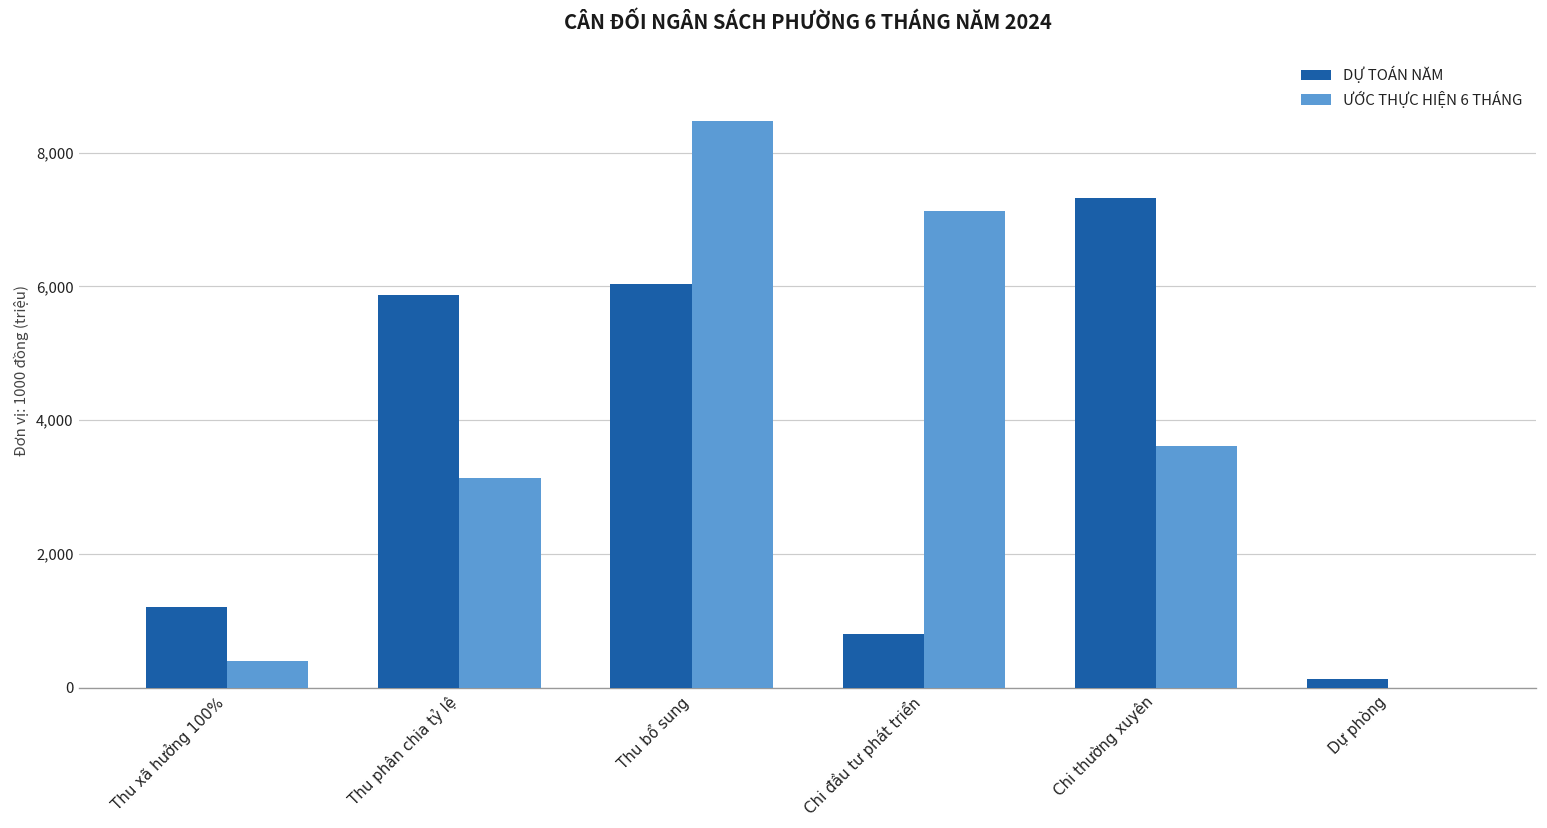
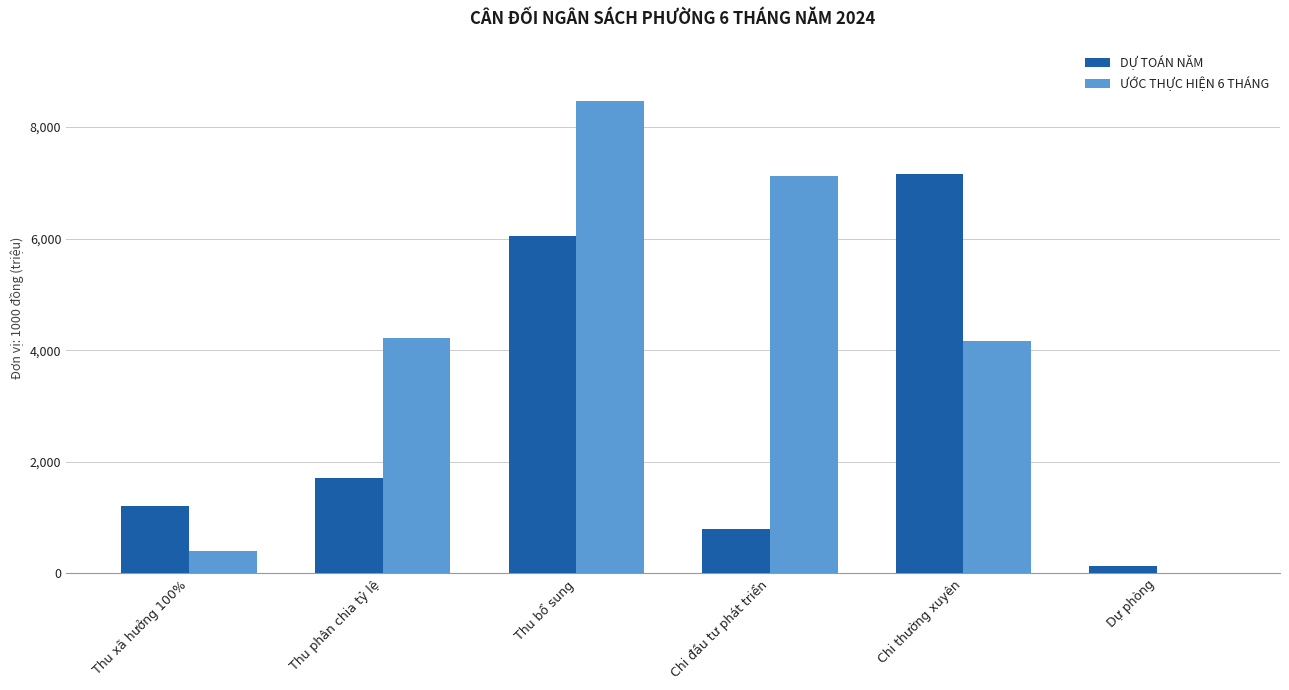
DỰ TOÁN NĂM, Thu phân chia tỷ lệ: 5,900 -> 1,700
ƯỚC THỰC HIỆN 6 THÁNG, Thu phân chia tỷ lệ: 3,100 -> 4,200
DỰ TOÁN NĂM, Chi thường xuyên: 7,300 -> 7,200
ƯỚC THỰC HIỆN 6 THÁNG, Chi thường xuyên: 3,600 -> 4,200
